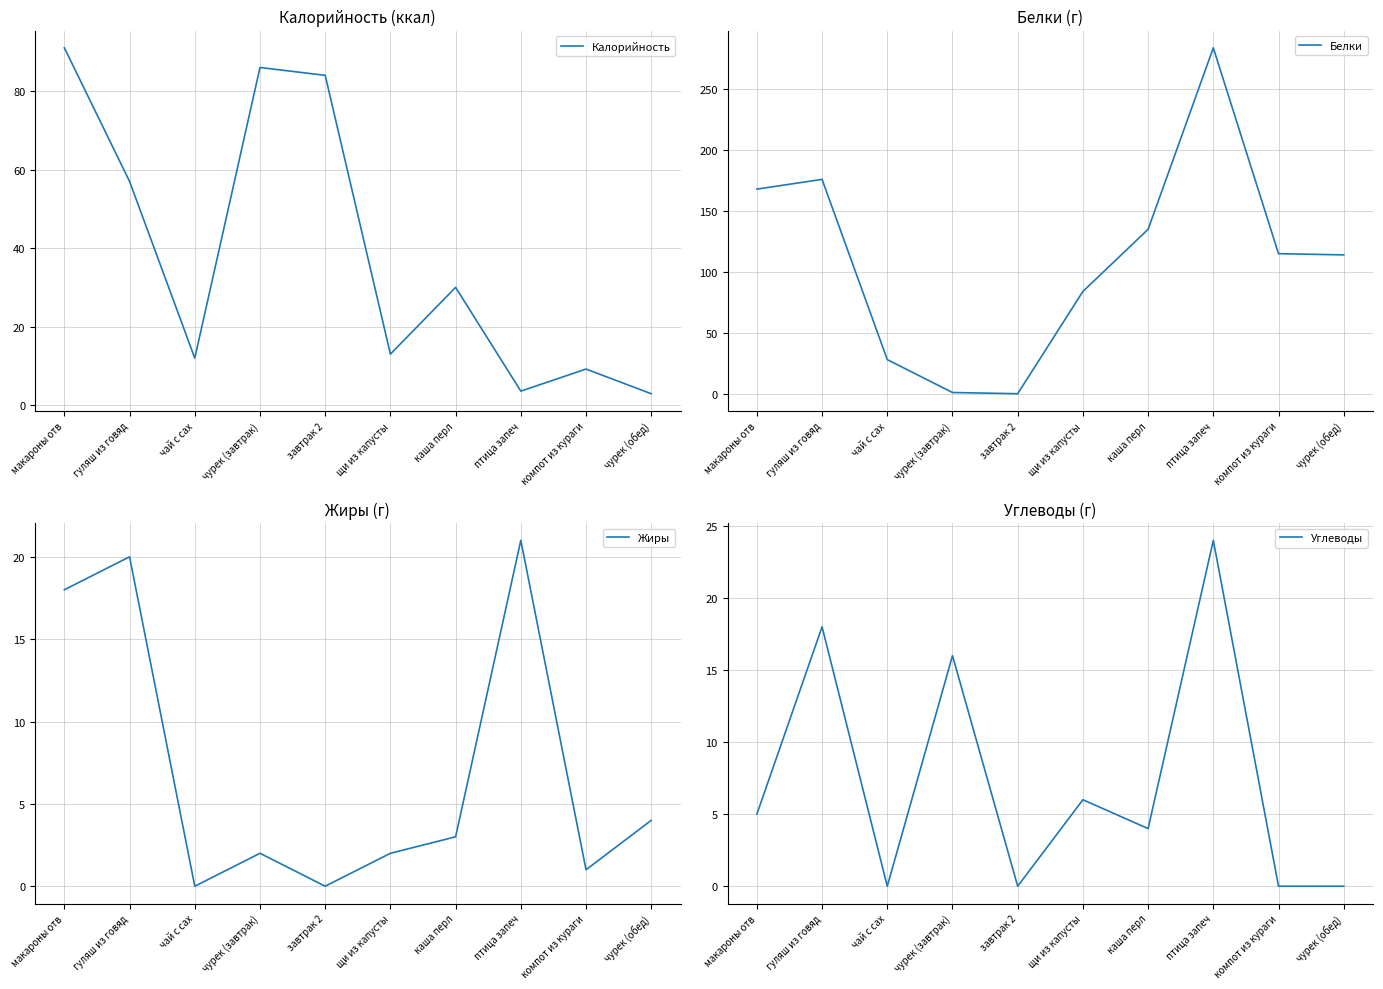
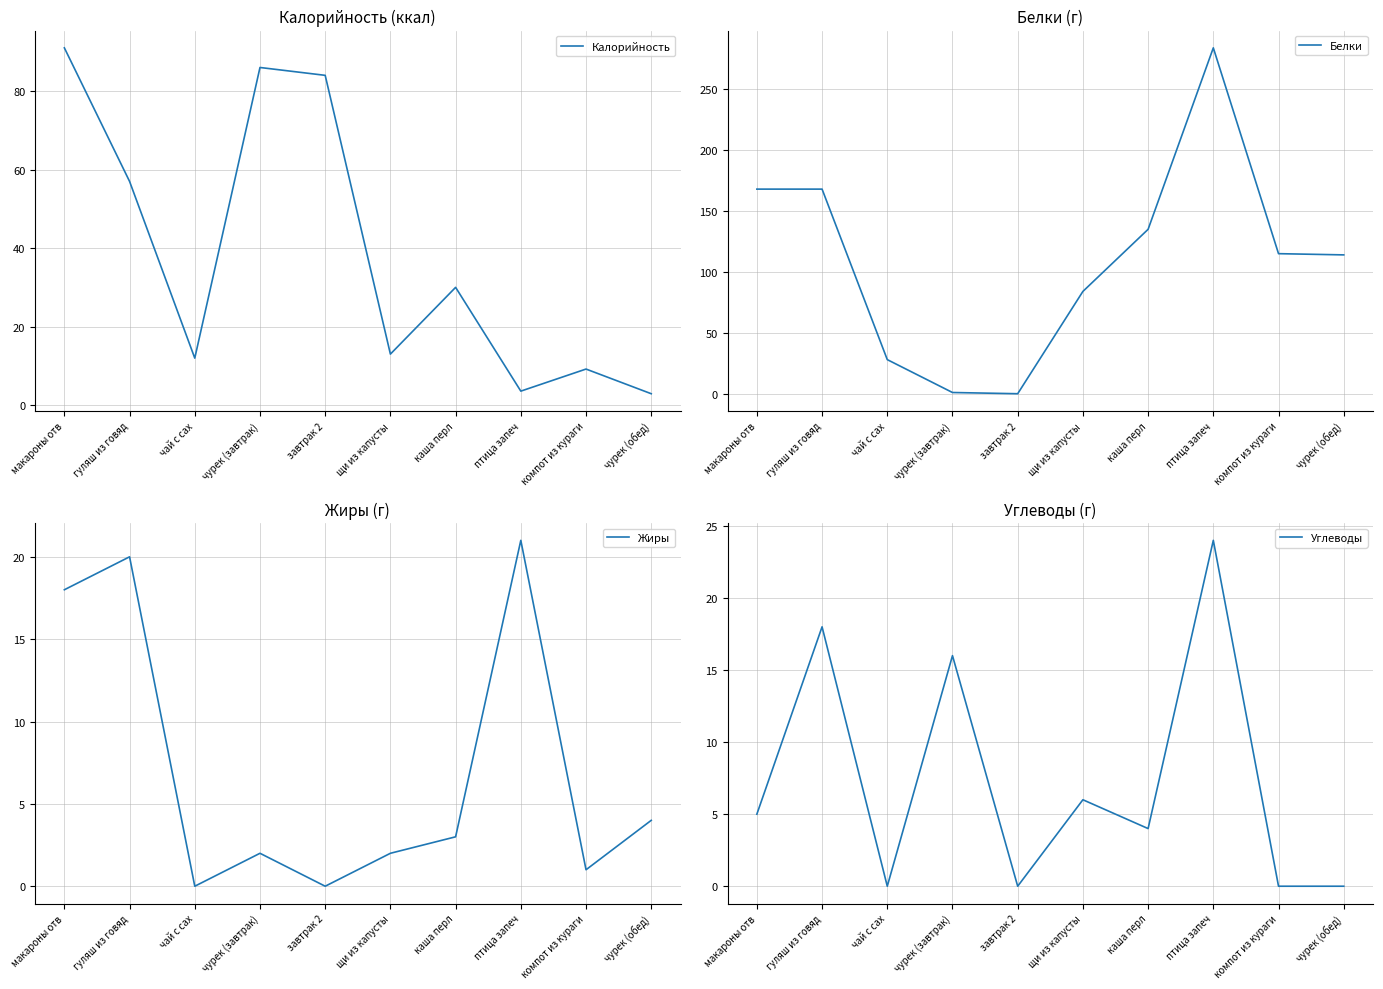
Белки (г), гуляш из говяд: 176 -> 168
